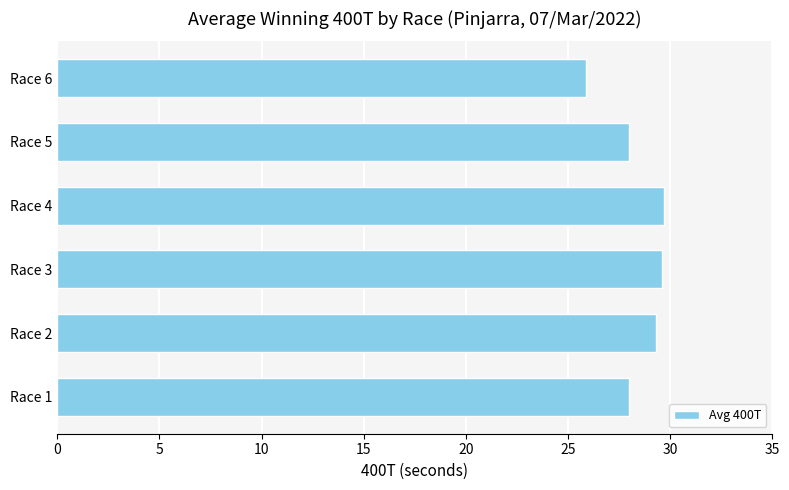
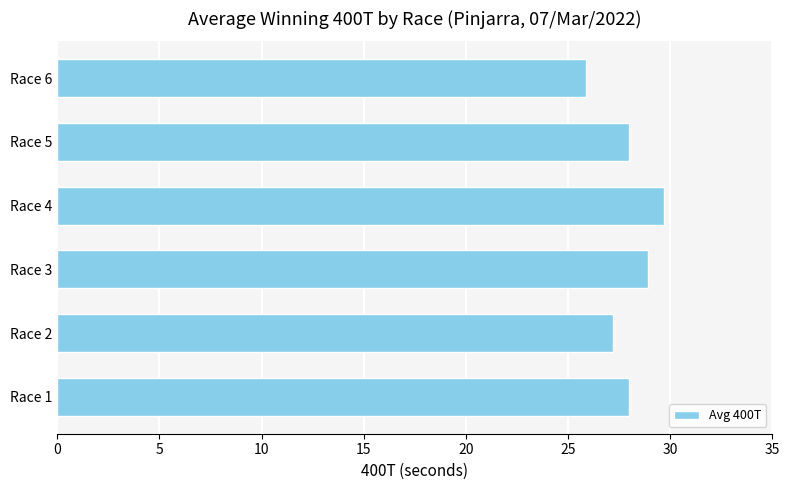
Race 3: 29.6 -> 28.9
Race 2: 29.3 -> 27.2
